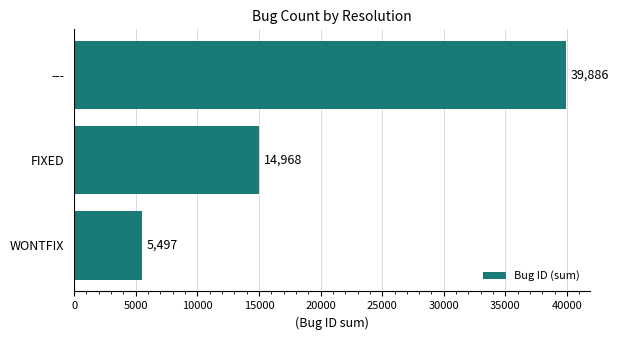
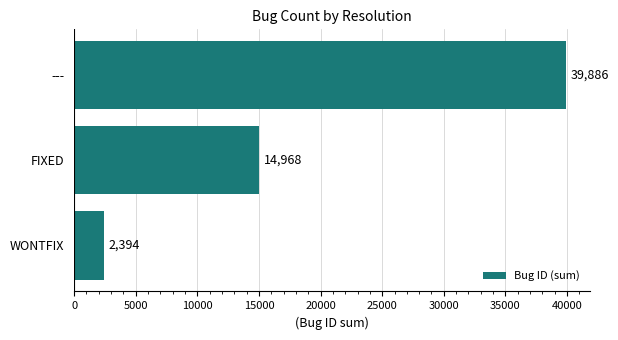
WONTFIX: 5,497 -> 2,394
